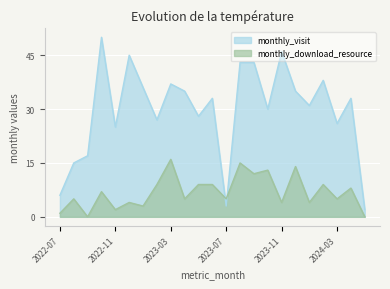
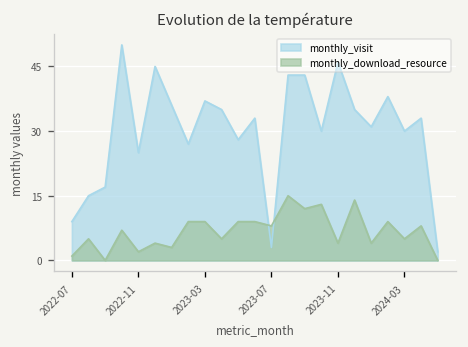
monthly_visit, 2022-07: 6 -> 9
monthly_download_resource, 2023-03: 16 -> 9
monthly_download_resource, 2023-07: 5 -> 8
monthly_visit, 2024-03: 26 -> 30
